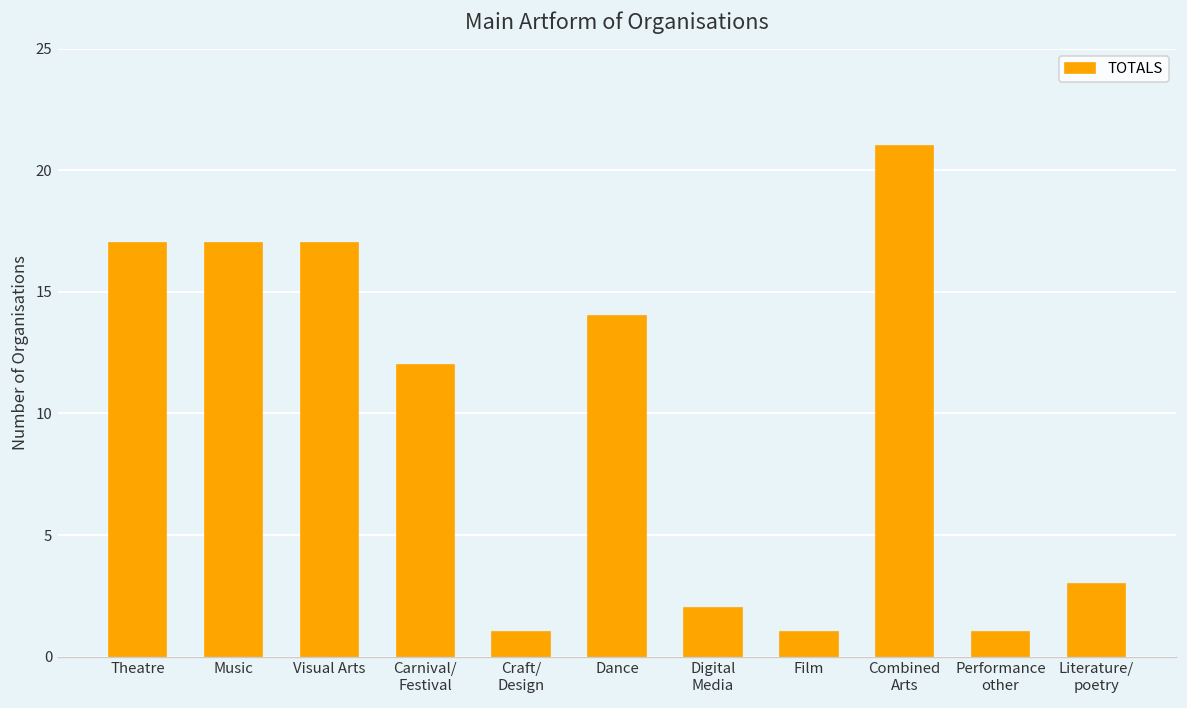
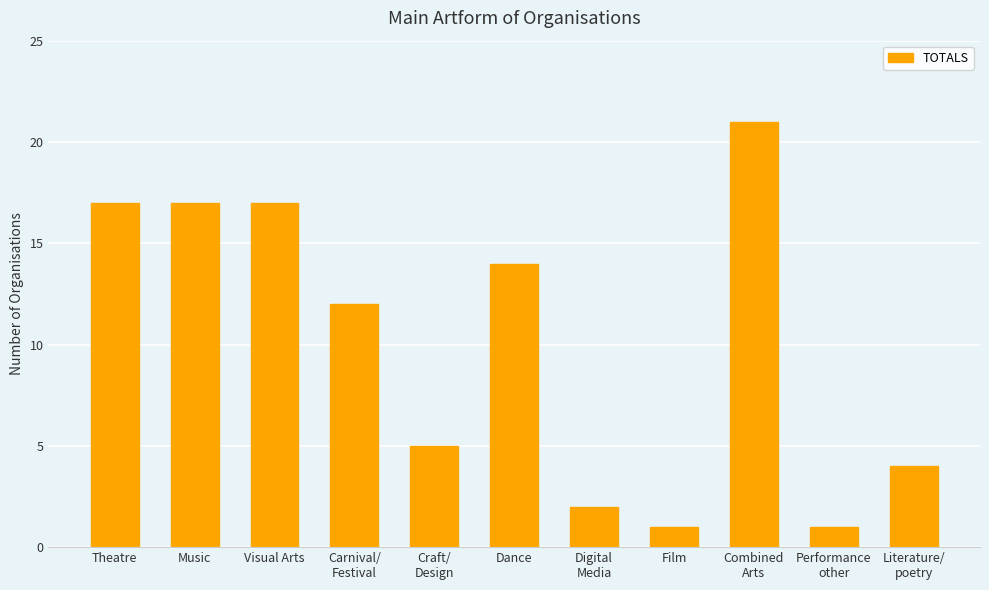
Craft/ Design: 1 -> 5
Literature/ poetry: 3 -> 4
